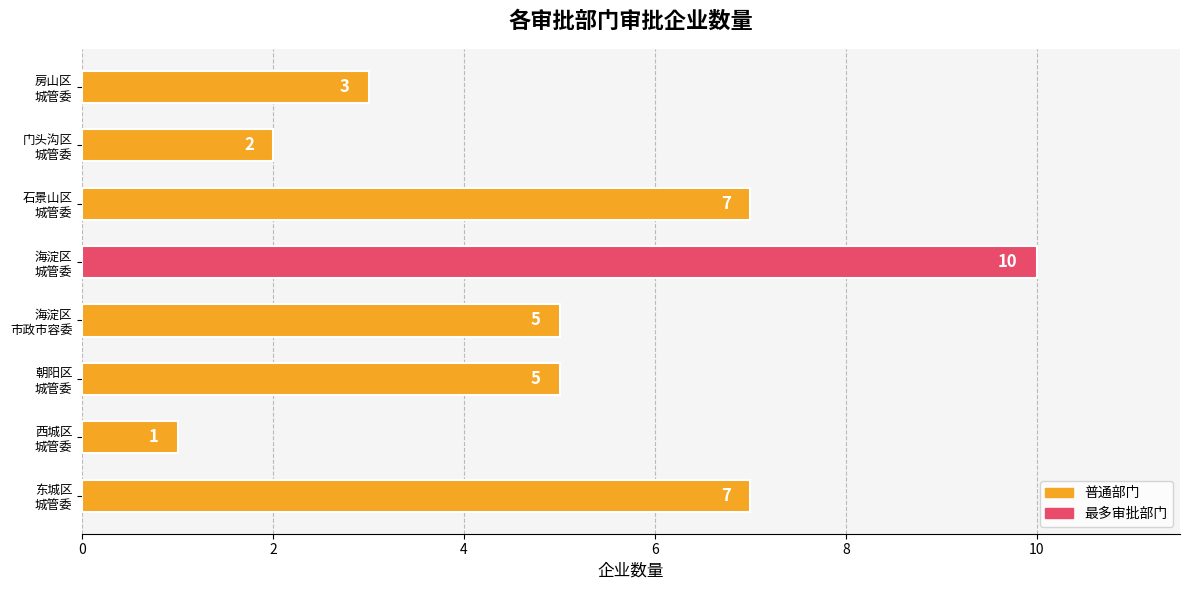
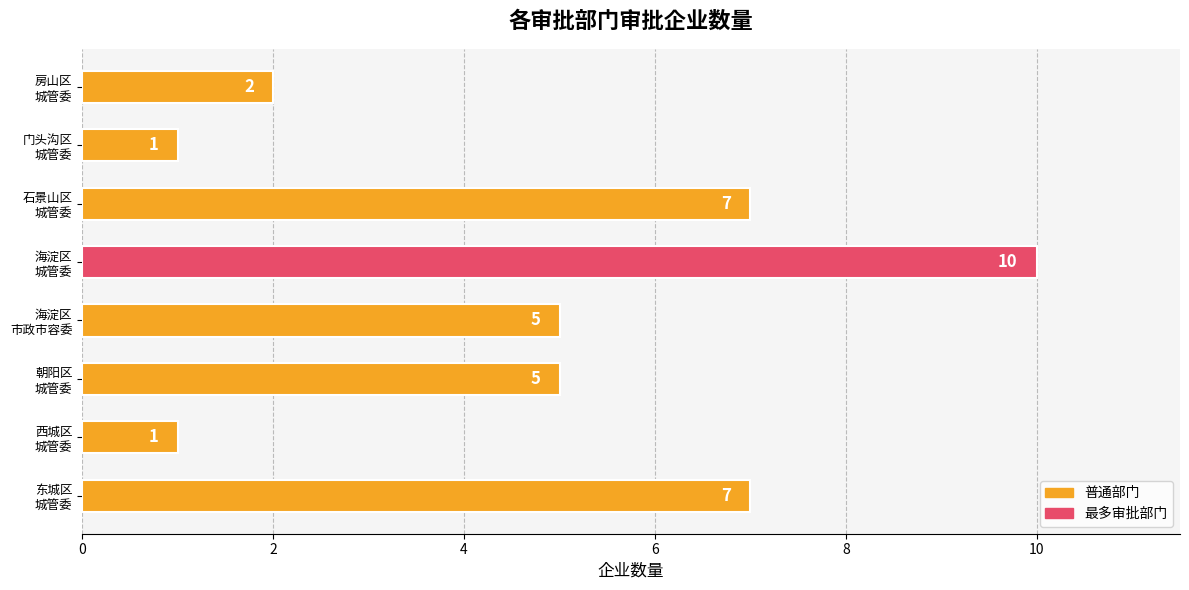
房山区 城管委: 3 -> 2
门头沟区 城管委: 2 -> 1
